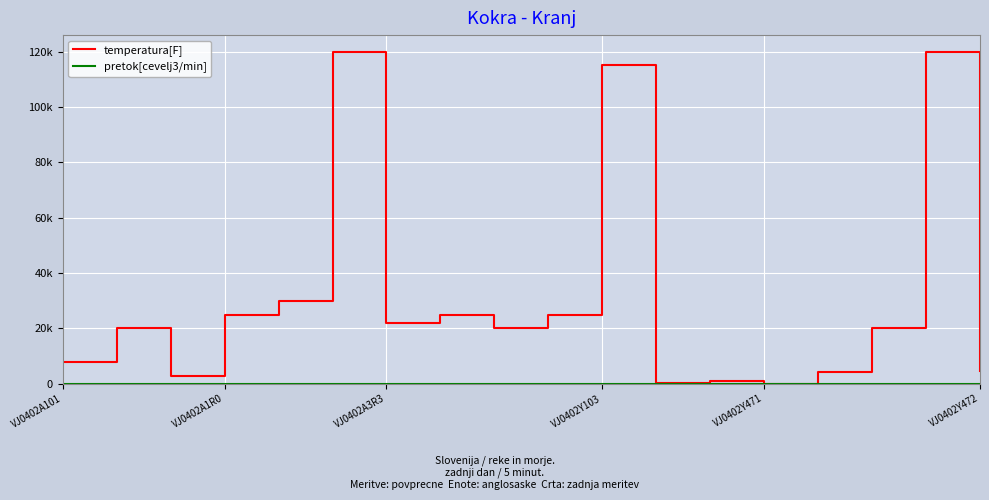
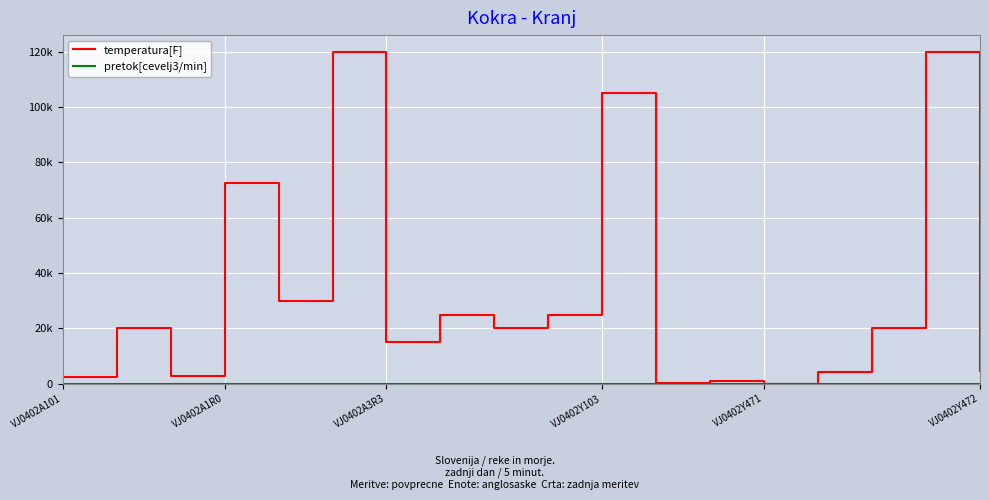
temperatura[F], VJ0402A101: 8000 -> 2000
temperatura[F], VJ0402A1R0: 25000 -> 73000
temperatura[F], VJ0402A3R3: 22000 -> 15000
temperatura[F], VJ0402Y103: 115000 -> 105000
